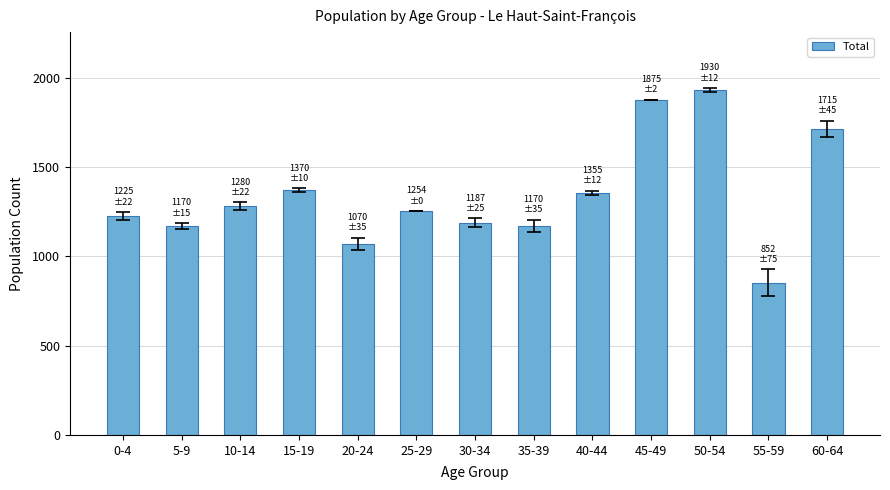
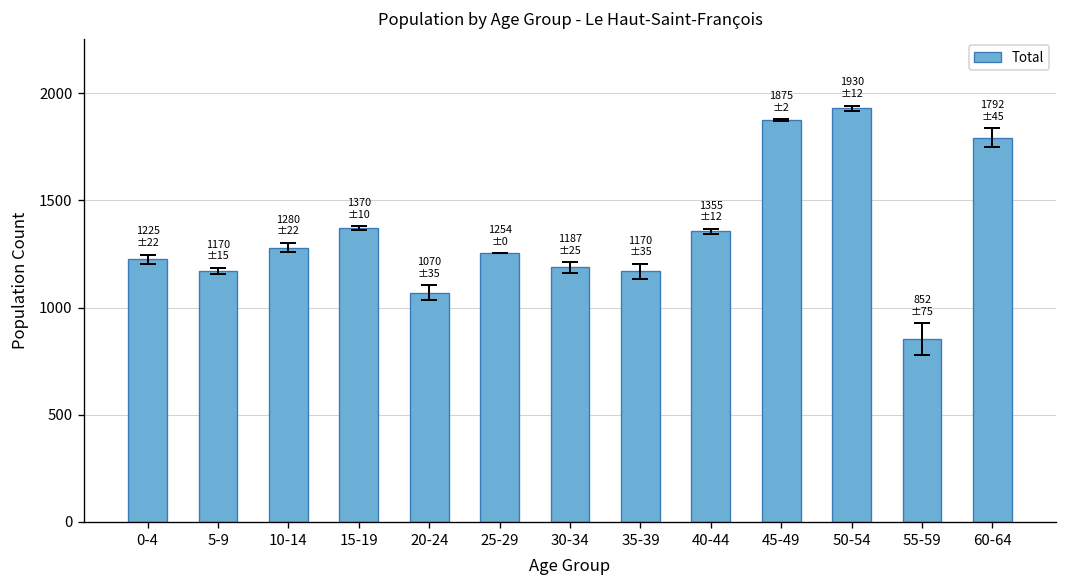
Total, 60-64: 1715 -> 1792
